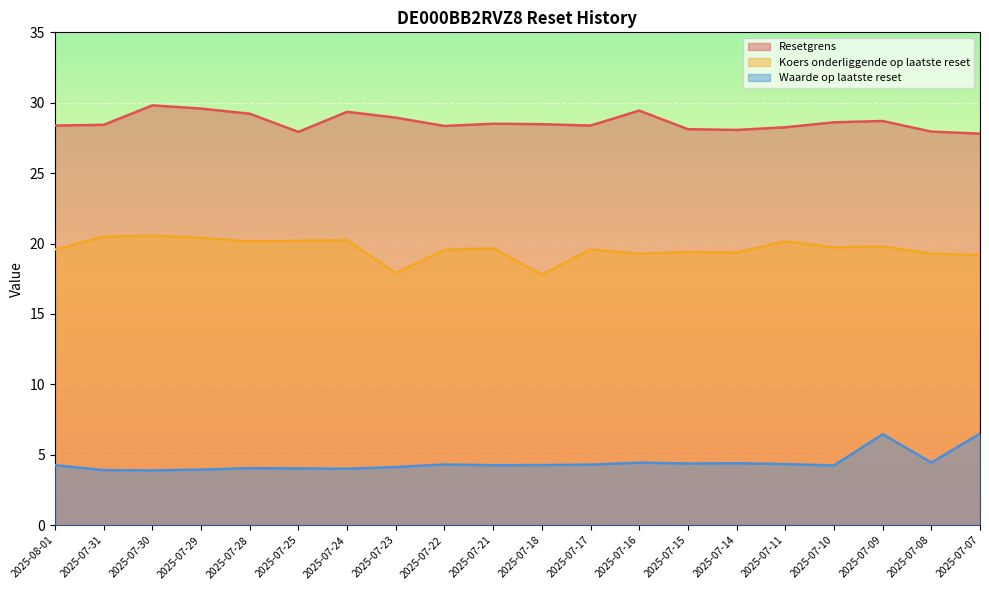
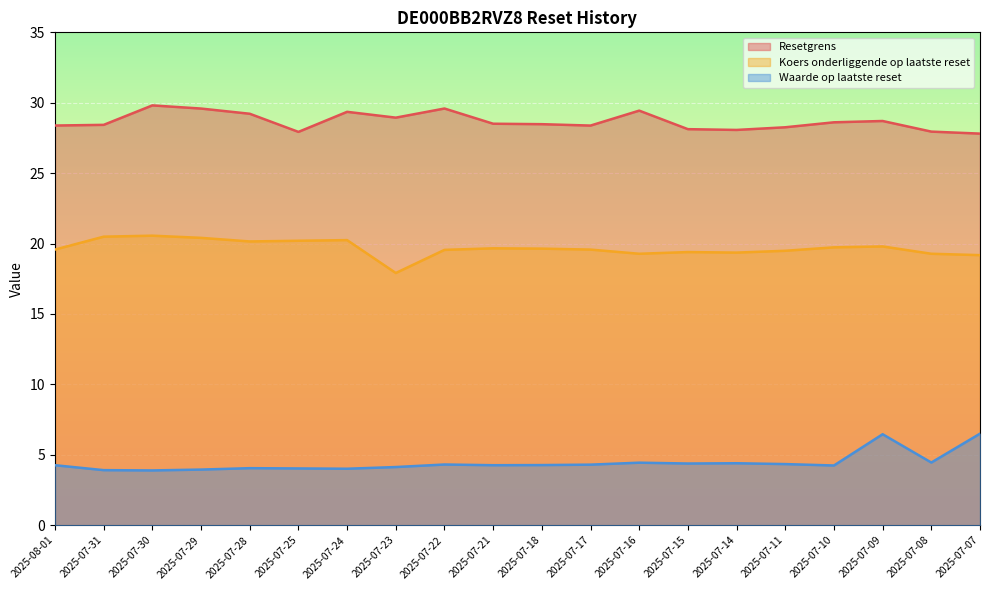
Resetgrens, 2025-07-22: 28.4 -> 29.6
Koers onderliggende op laatste reset, 2025-07-18: 17.8 -> 19.6
Koers onderliggende op laatste reset, 2025-07-11: 20.2 -> 19.5
